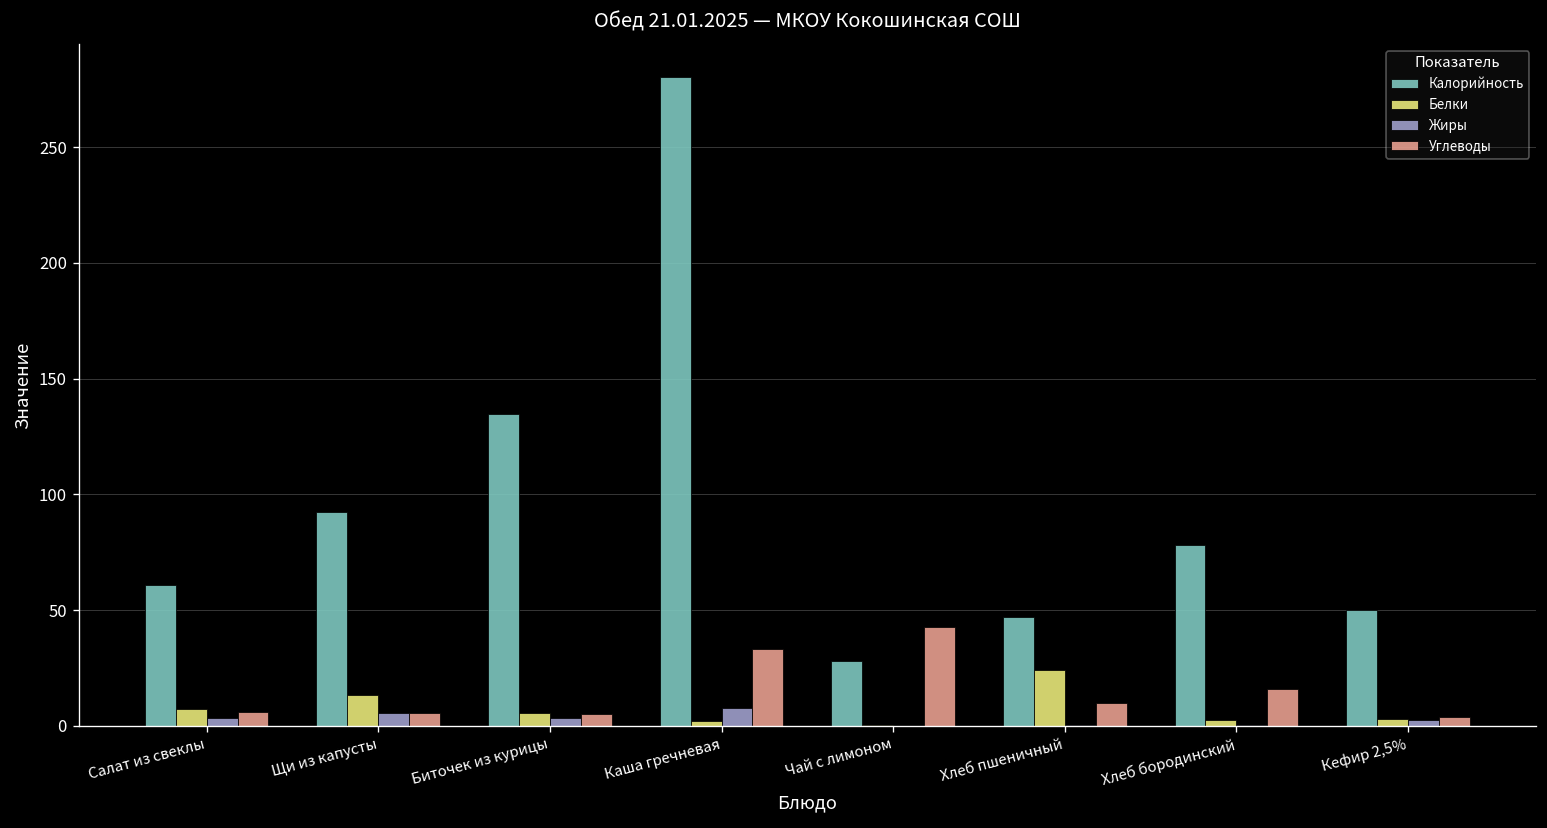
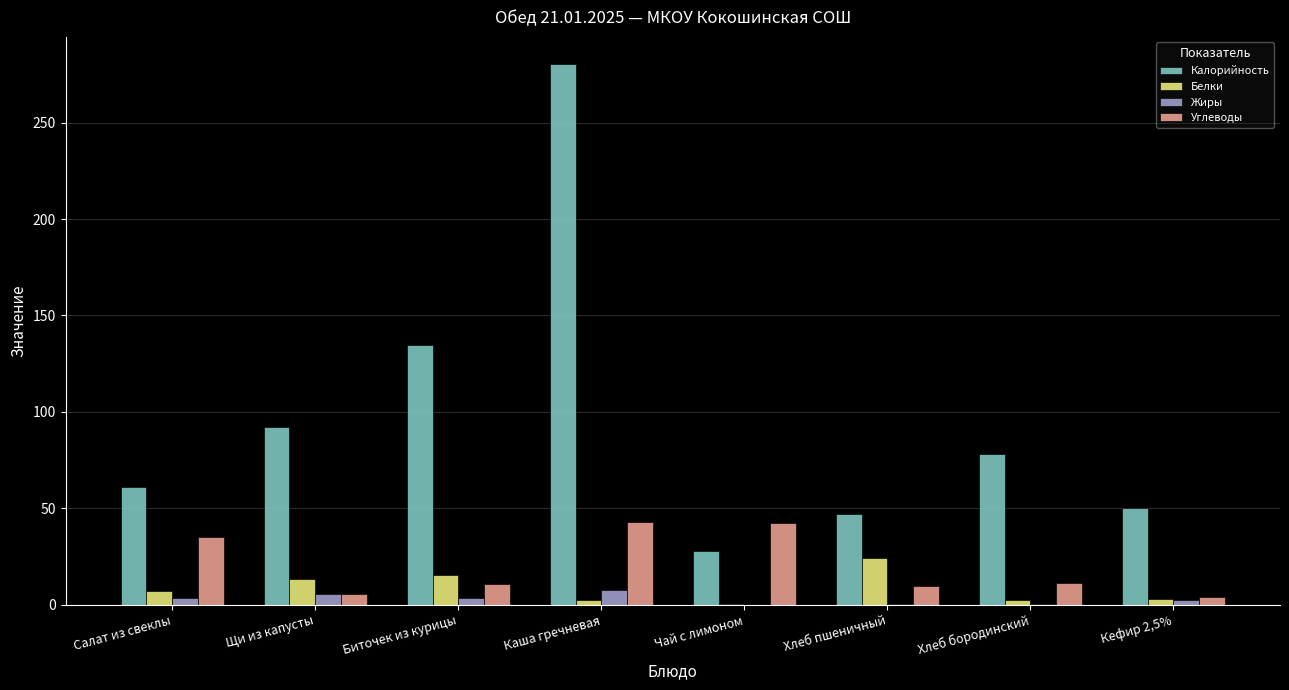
Углеводы, Салат из свеклы: 6 -> 35
Белки, Биточек из курицы: 6 -> 15
Углеводы, Биточек из курицы: 5 -> 11
Углеводы, Каша гречневая: 33 -> 43
Углеводы, Хлеб бородинский: 16 -> 12
